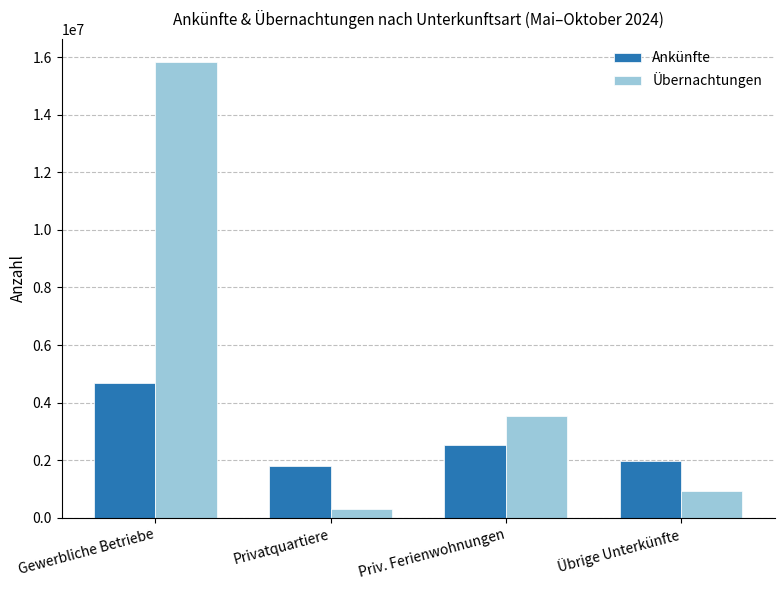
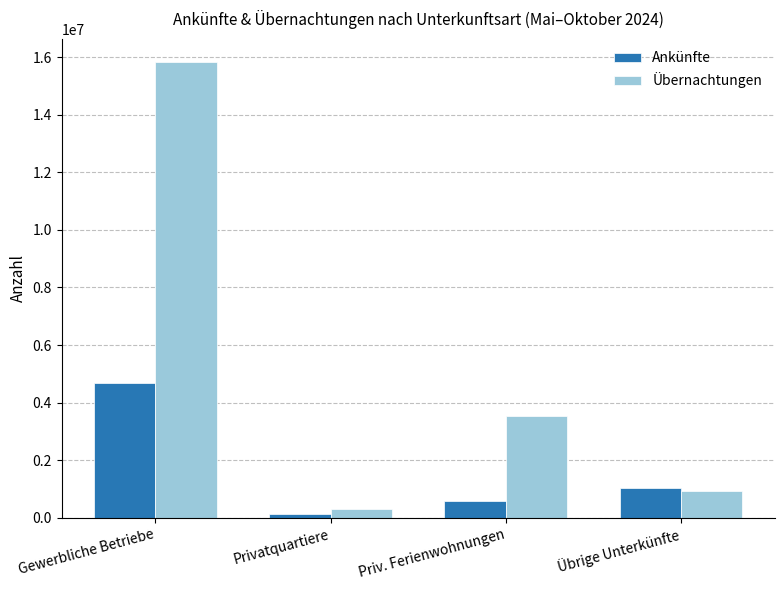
Ankünfte, Privatquartiere: 1800000 -> 100000
Ankünfte, Priv. Ferienwohnungen: 2500000 -> 600000
Ankünfte, Übrige Unterkünfte: 2000000 -> 1000000
